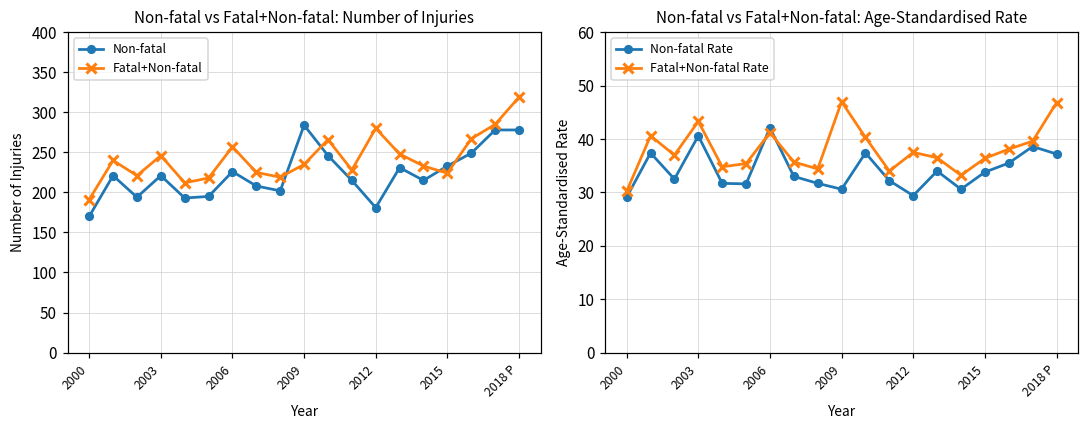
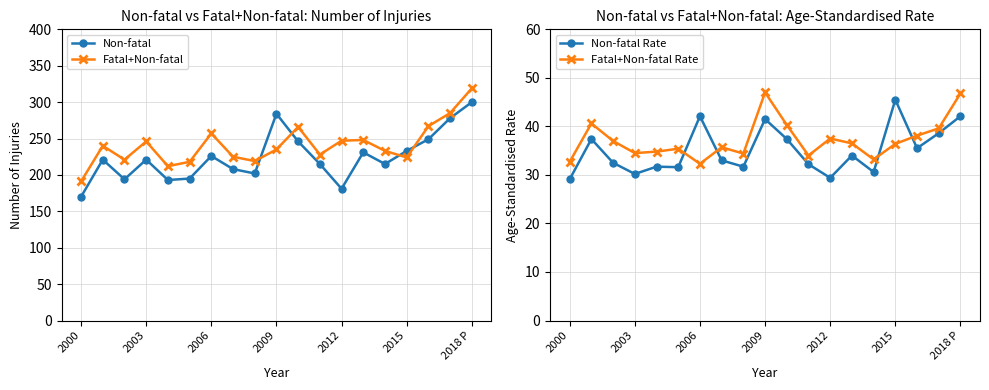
Non-fatal vs Fatal+Non-fatal: Number of Injuries, Fatal+Non-fatal, 2012: 280 -> 250
Non-fatal vs Fatal+Non-fatal: Number of Injuries, Non-fatal, 2018 P: 280 -> 300
Non-fatal vs Fatal+Non-fatal: Age-Standardised Rate, Fatal+Non-fatal Rate, 2000: 30 -> 33
Non-fatal vs Fatal+Non-fatal: Age-Standardised Rate, Non-fatal Rate, 2003: 41 -> 30
Non-fatal vs Fatal+Non-fatal: Age-Standardised Rate, Fatal+Non-fatal Rate, 2003: 43 -> 35
Non-fatal vs Fatal+Non-fatal: Age-Standardised Rate, Fatal+Non-fatal Rate, 2006: 41 -> 32
Non-fatal vs Fatal+Non-fatal: Age-Standardised Rate, Non-fatal Rate, 2009: 31 -> 42
Non-fatal vs Fatal+Non-fatal: Age-Standardised Rate, Non-fatal Rate, 2015: 34 -> 46
Non-fatal vs Fatal+Non-fatal: Age-Standardised Rate, Non-fatal Rate, 2018 P: 37 -> 42
